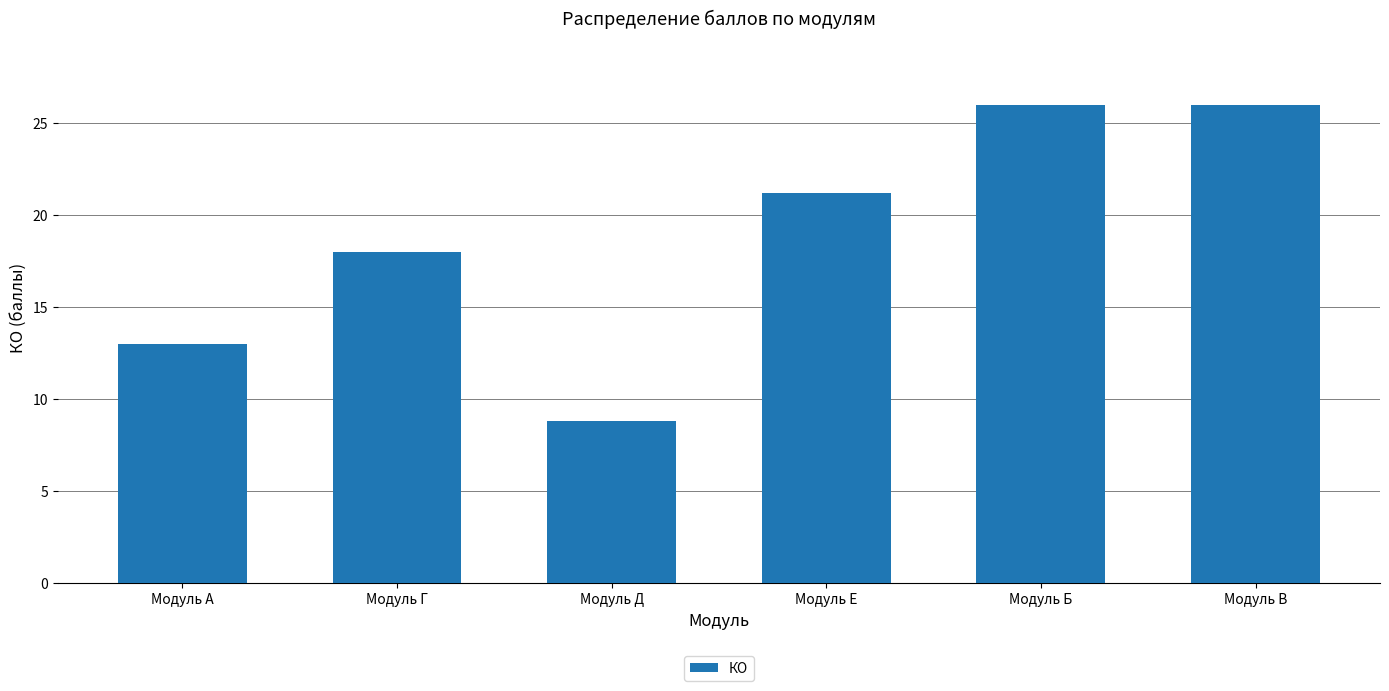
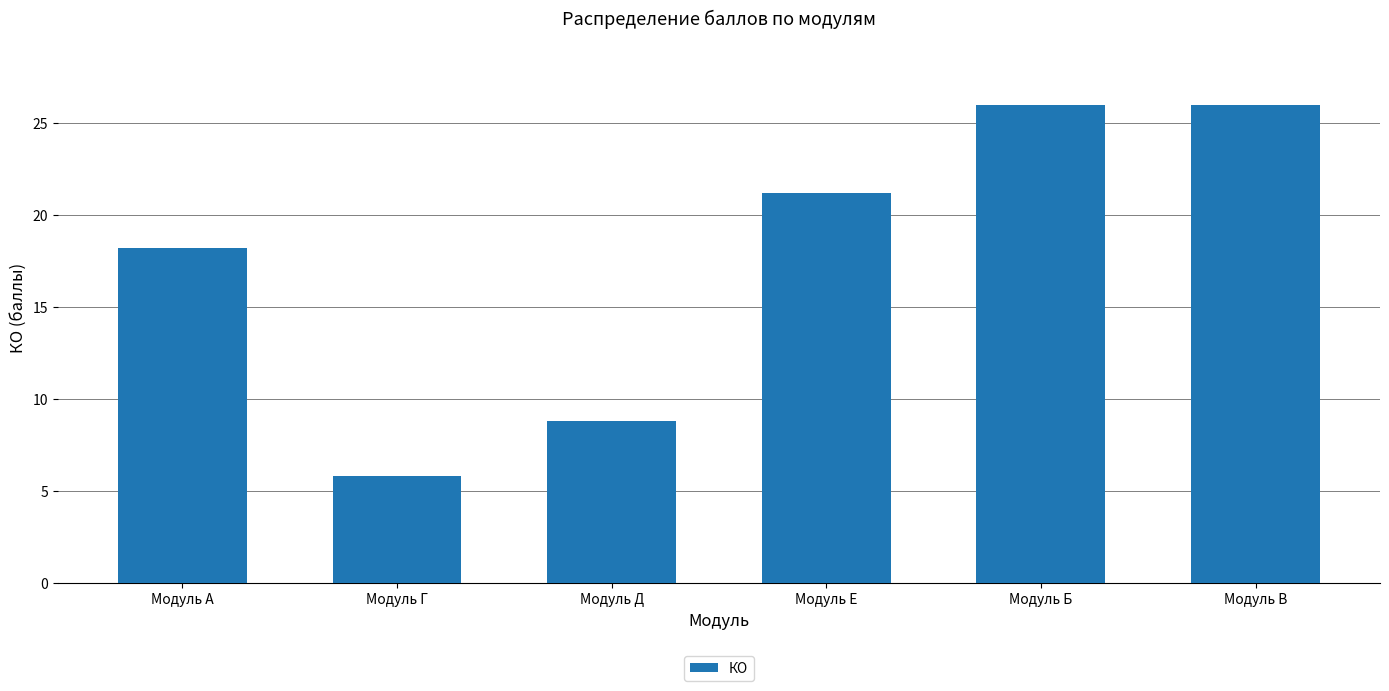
Модуль А: 13.0 -> 18.2
Модуль Г: 18.0 -> 5.8
